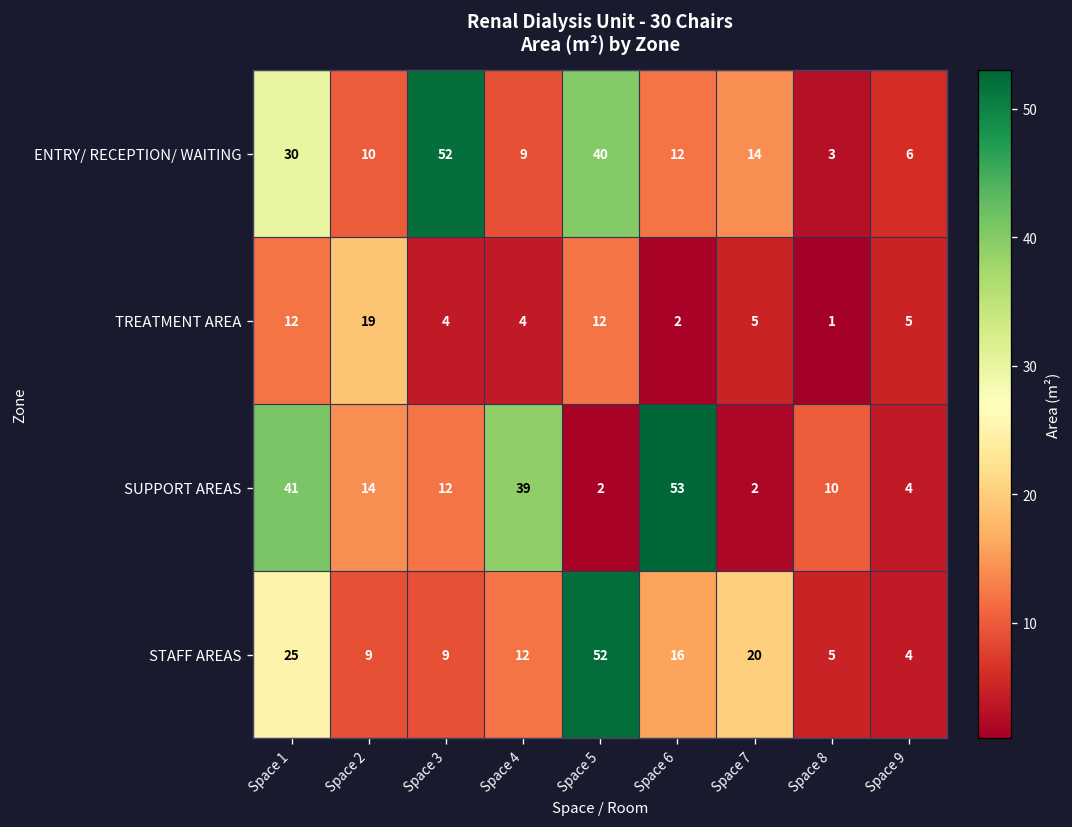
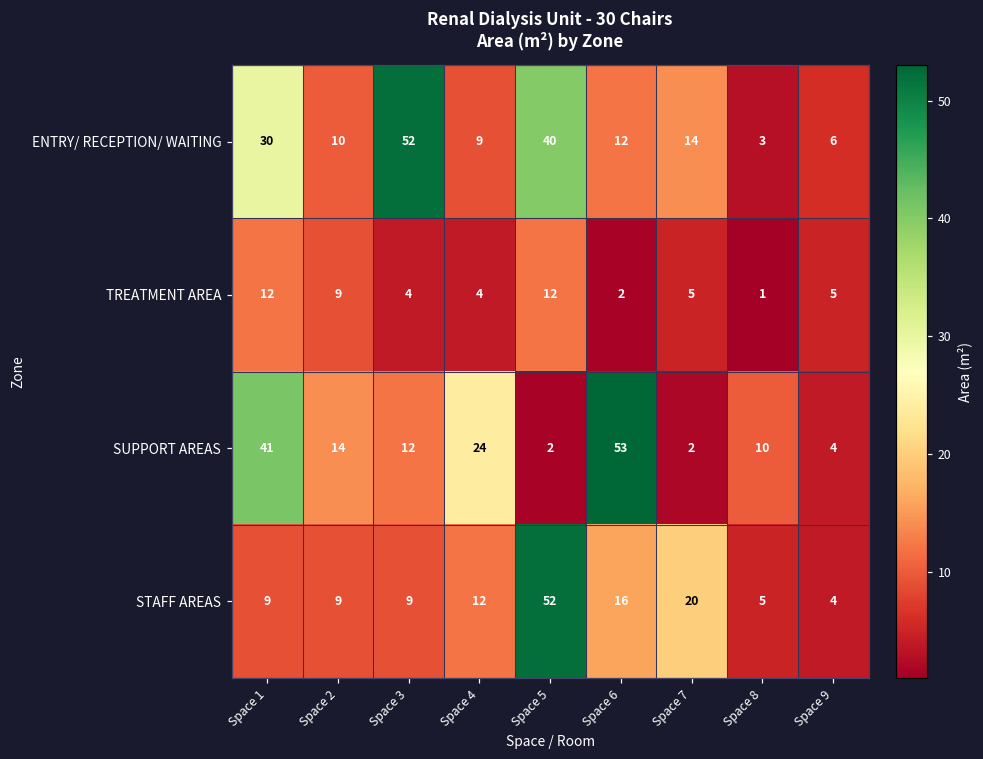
TREATMENT AREA, Space 2: 19 -> 9
SUPPORT AREAS, Space 4: 39 -> 24
STAFF AREAS, Space 1: 25 -> 9
